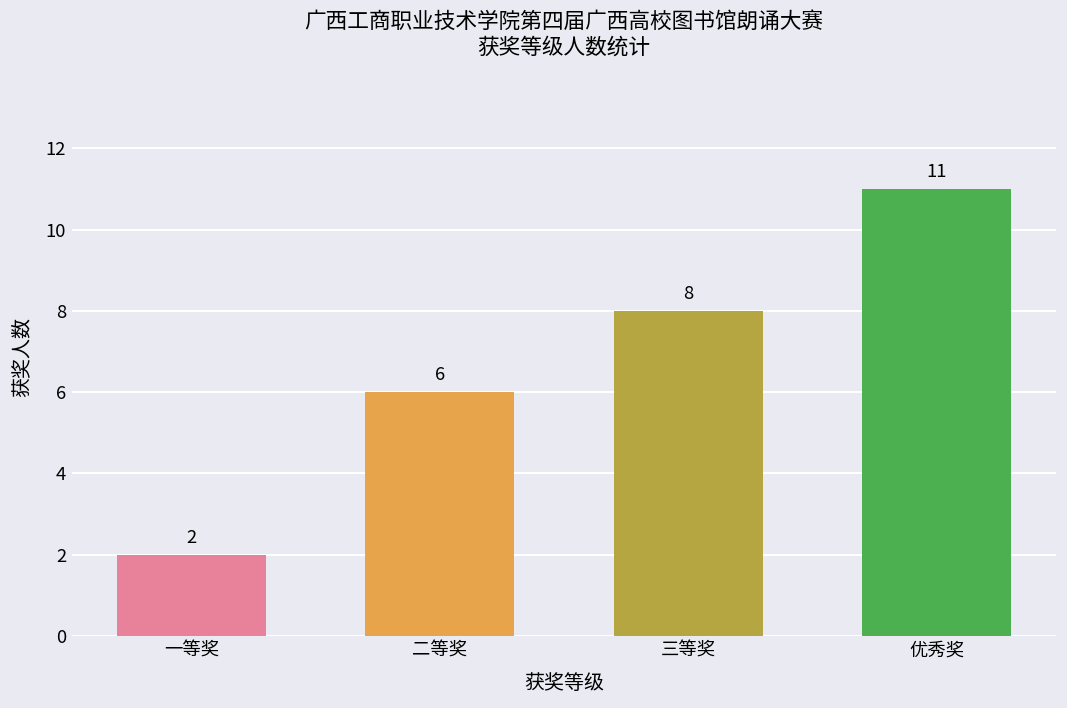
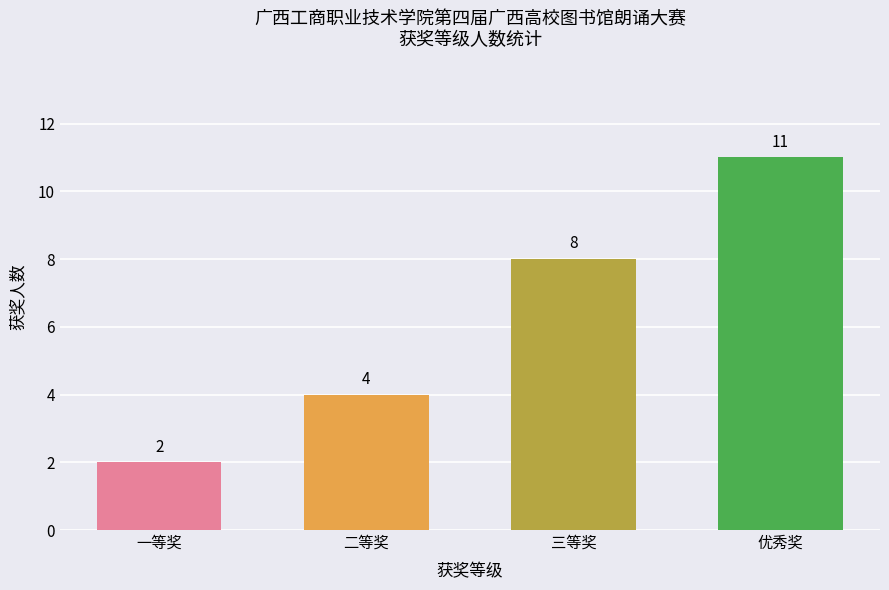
二等奖: 6 -> 4
